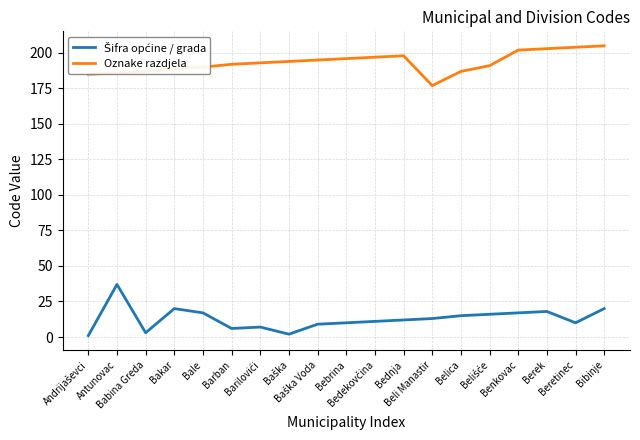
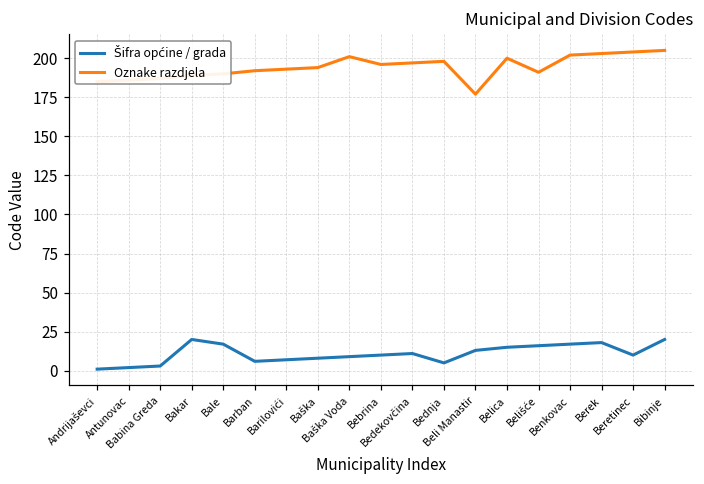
Šifra općine / grada, Antunovac: 37 -> 2
Šifra općine / grada, Baška: 2 -> 8
Oznake razdjela, Baška Voda: 195 -> 201
Šifra općine / grada, Bednja: 12 -> 5
Oznake razdjela, Belica: 187 -> 200
